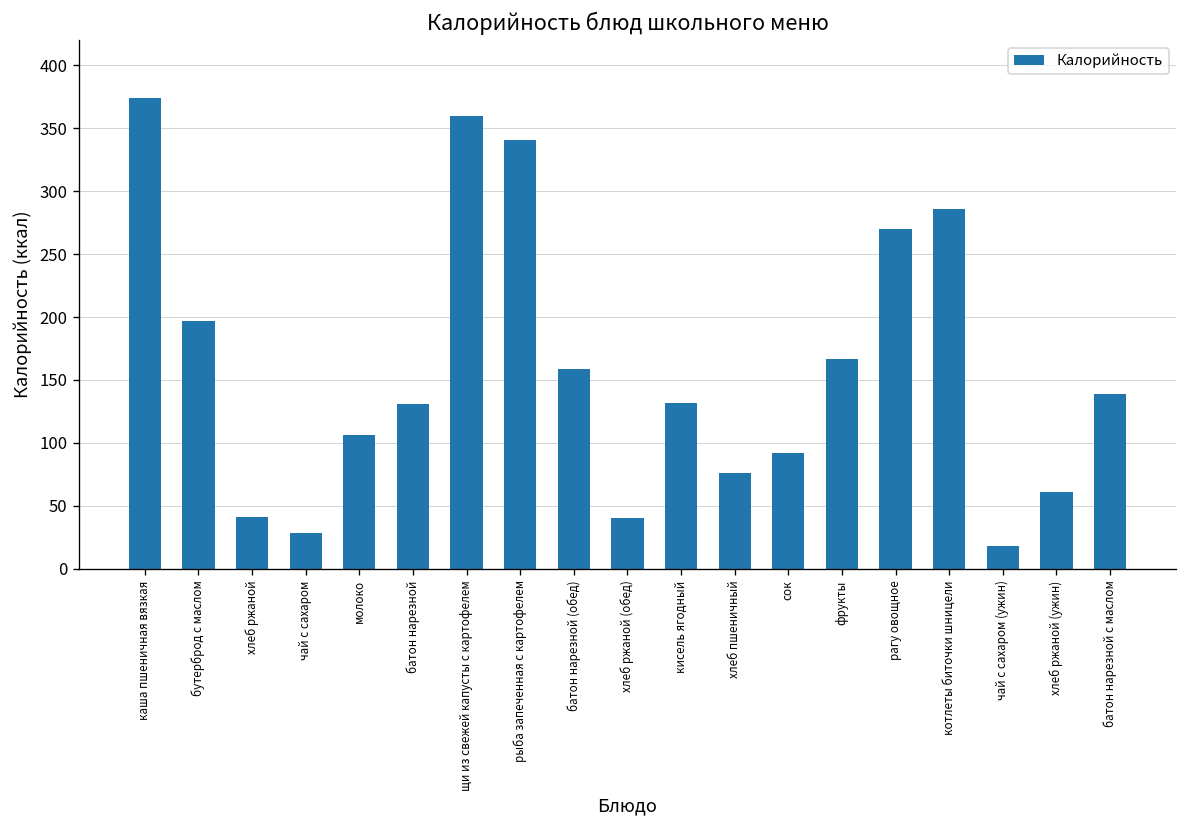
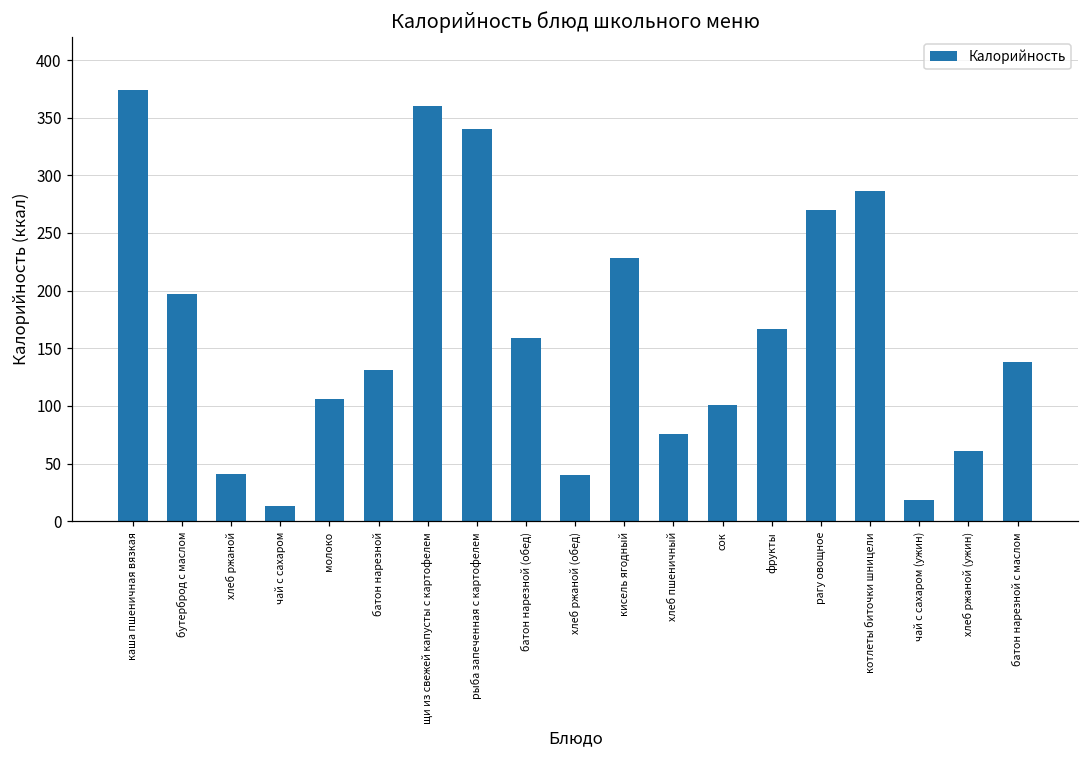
чай с сахаром: 28 -> 13
кисель ягодный: 132 -> 228
сок: 92 -> 101
